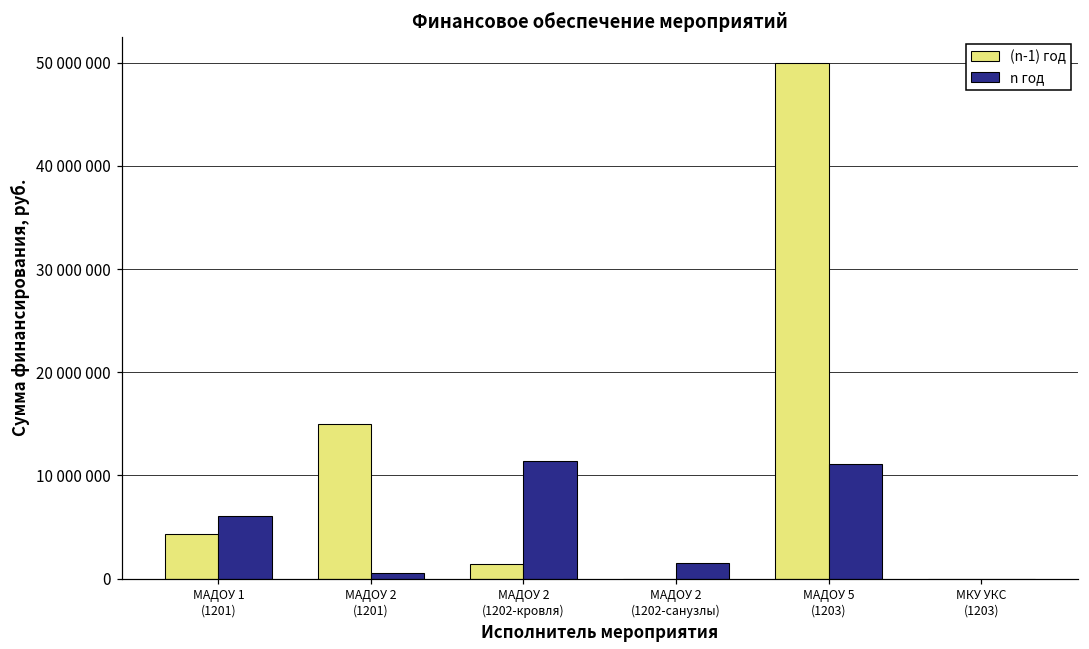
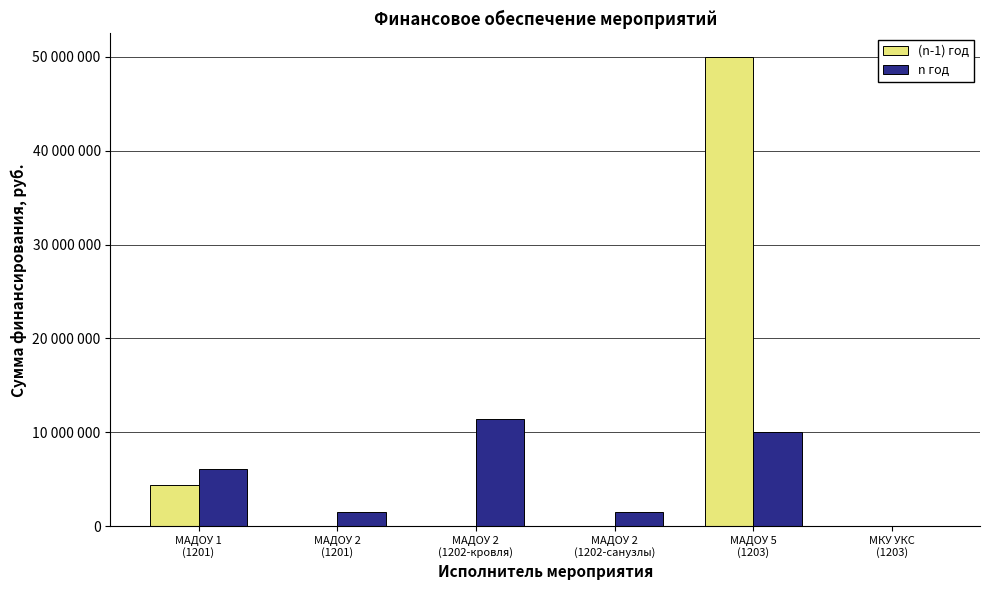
(n-1) год, МАДОУ 2 (1201): 15000000 -> 0
n год, МАДОУ 2 (1201): 1000000 -> 2000000
(n-1) год, МАДОУ 2 (1202-кровля): 1000000 -> 0
n год, МАДОУ 5 (1203): 11000000 -> 10000000
